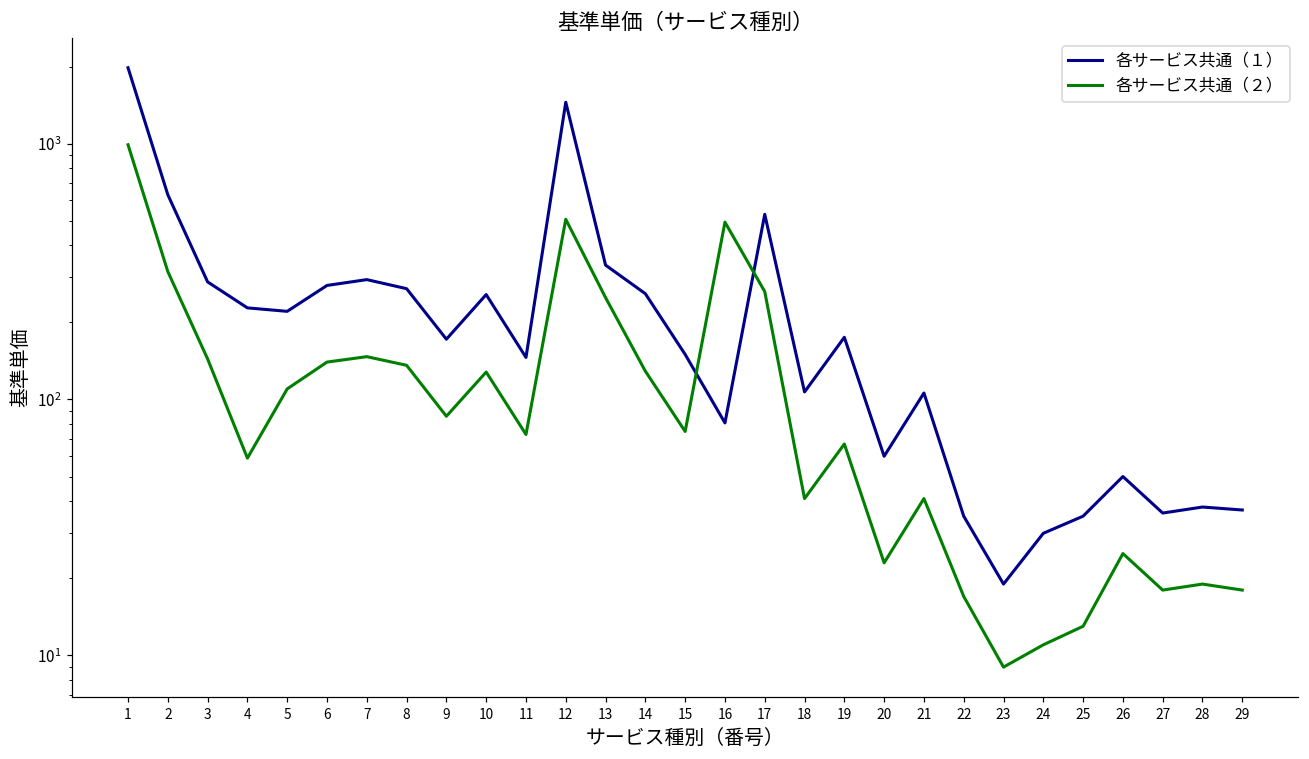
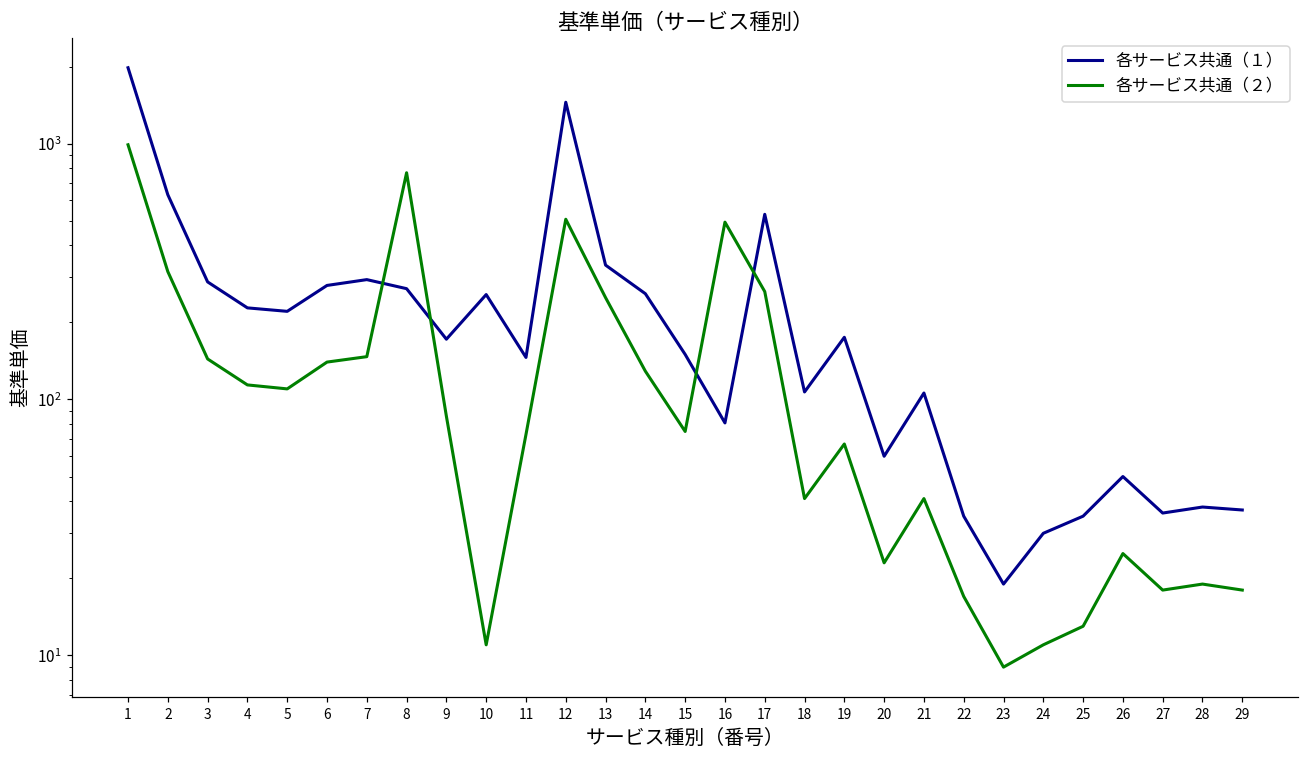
各サービス共通（２）, 4: 59 -> 110
各サービス共通（２）, 8: 140 -> 770
各サービス共通（２）, 10: 130 -> 11
